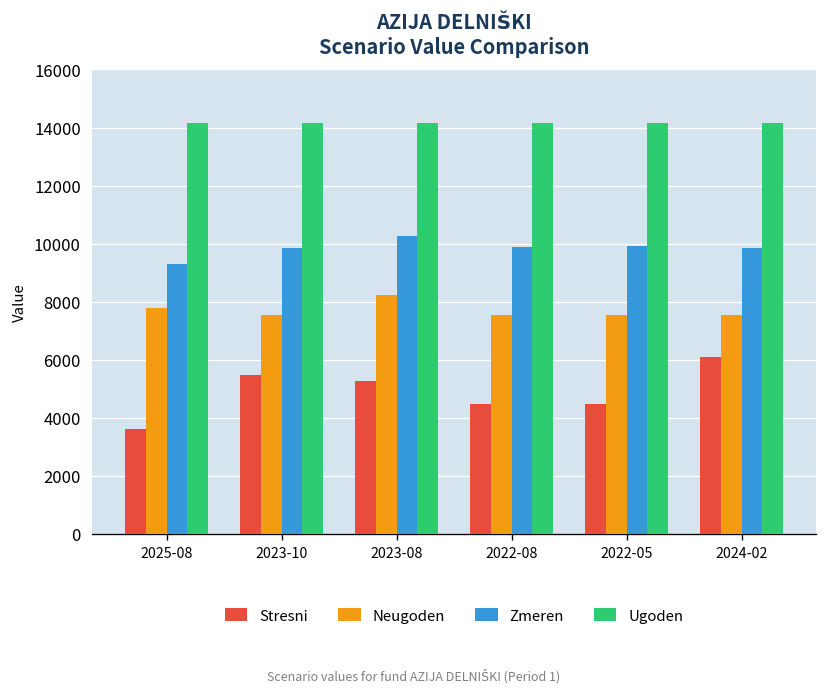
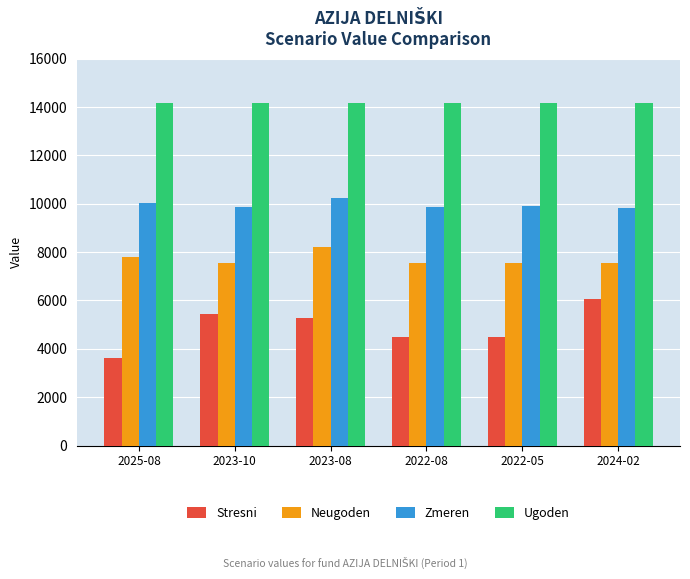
Zmeren, 2025-08: 9300 -> 10000
